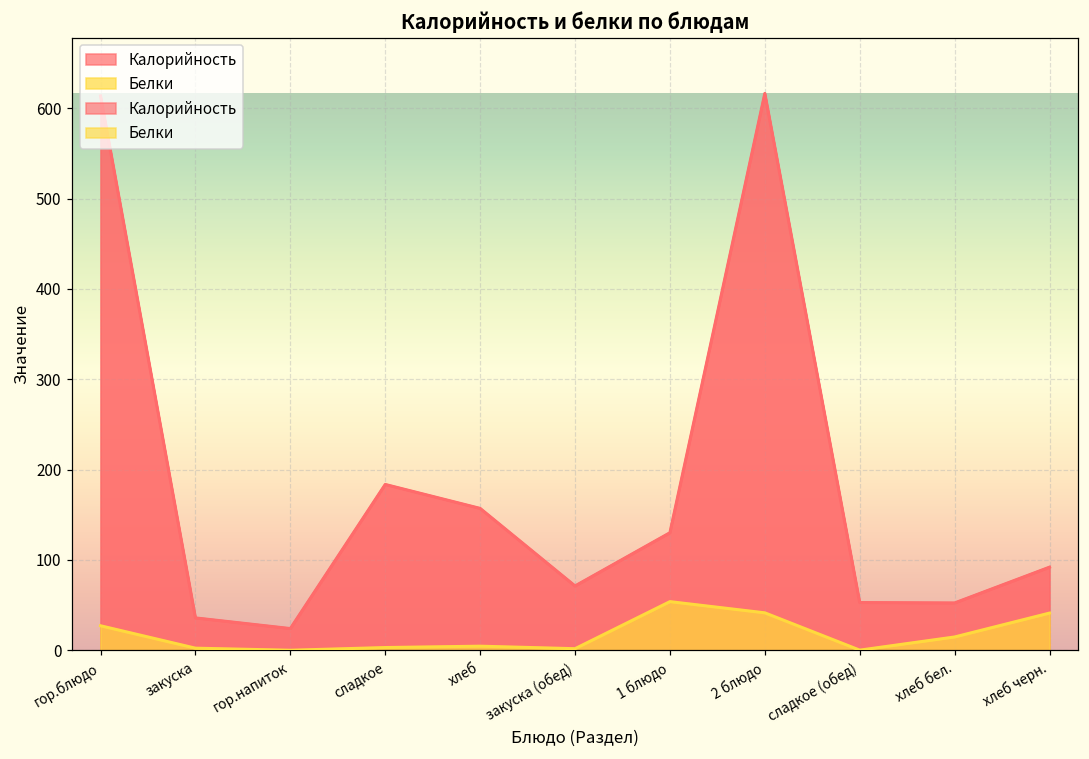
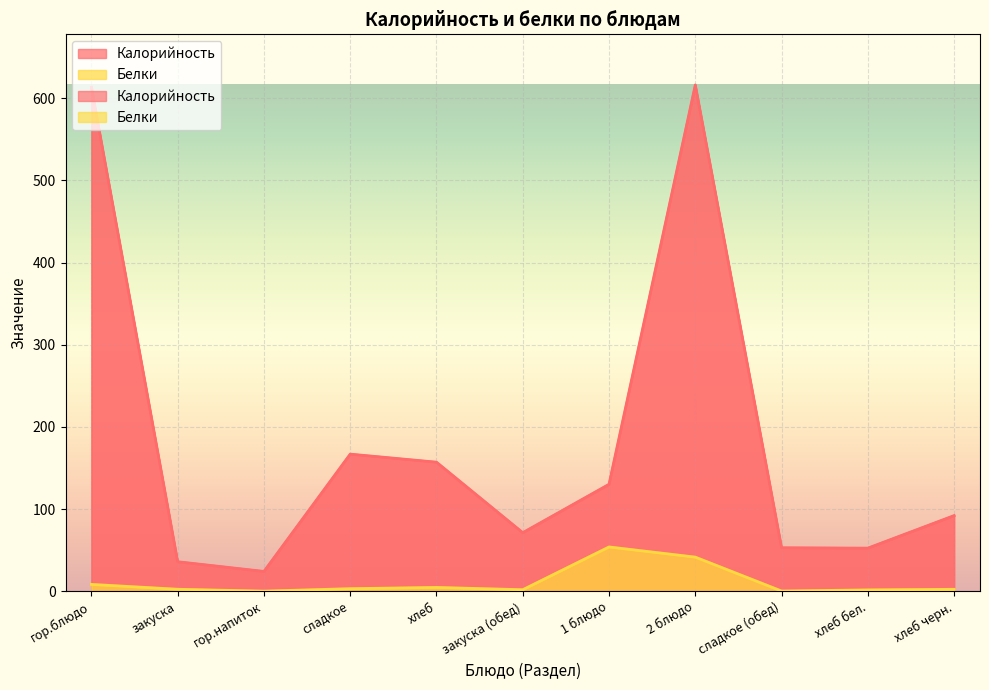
Белки, гор.блюдо: 30 -> 10
Калорийность, сладкое: 180 -> 170
Белки, хлеб бел.: 10 -> 0
Белки, хлеб черн.: 40 -> 0
